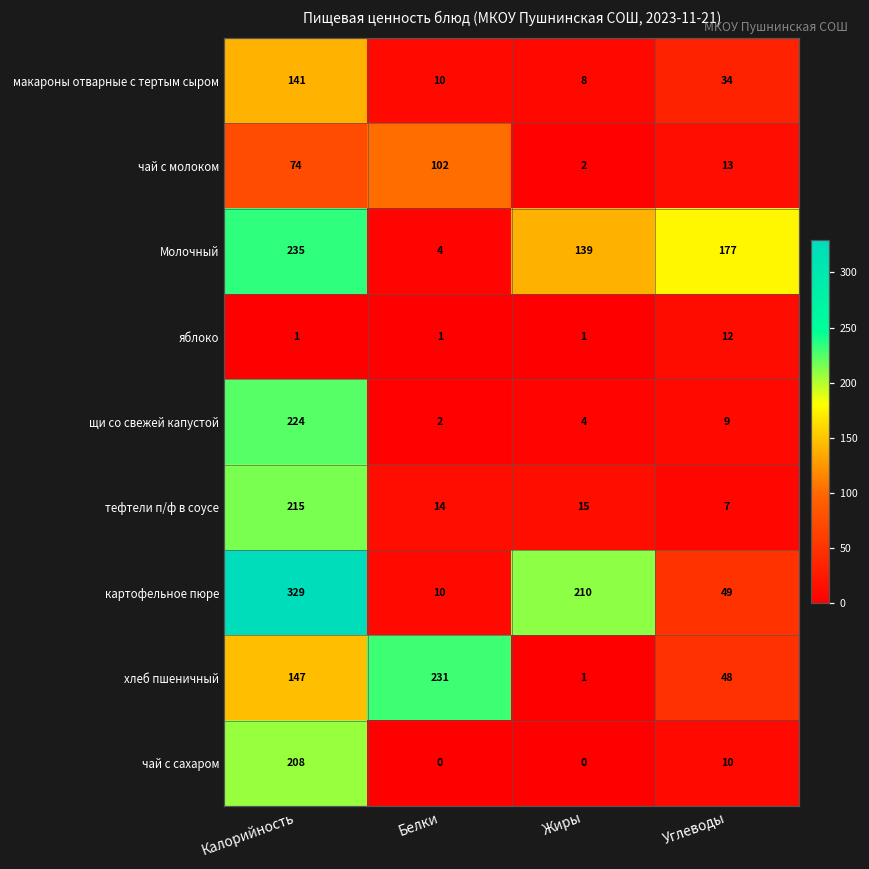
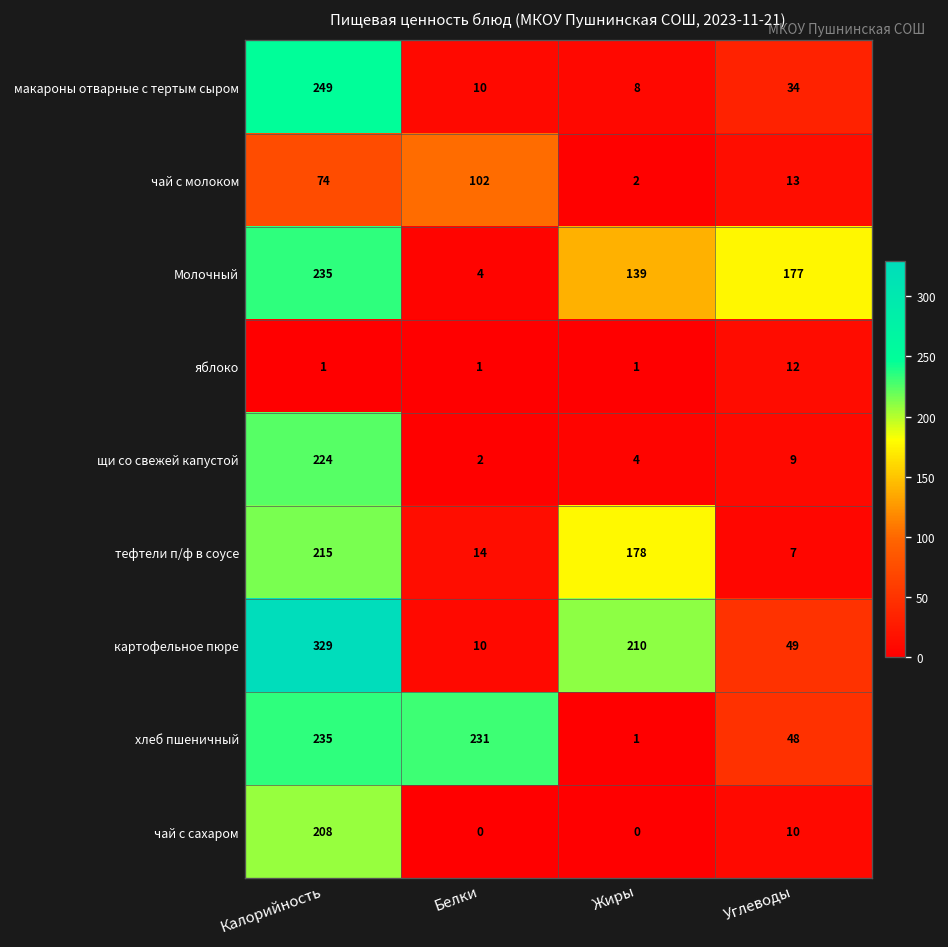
макароны отварные с тертым сыром, Калорийность: 141 -> 249
тефтели п/ф в соусе, Жиры: 15 -> 178
хлеб пшеничный, Калорийность: 147 -> 235
